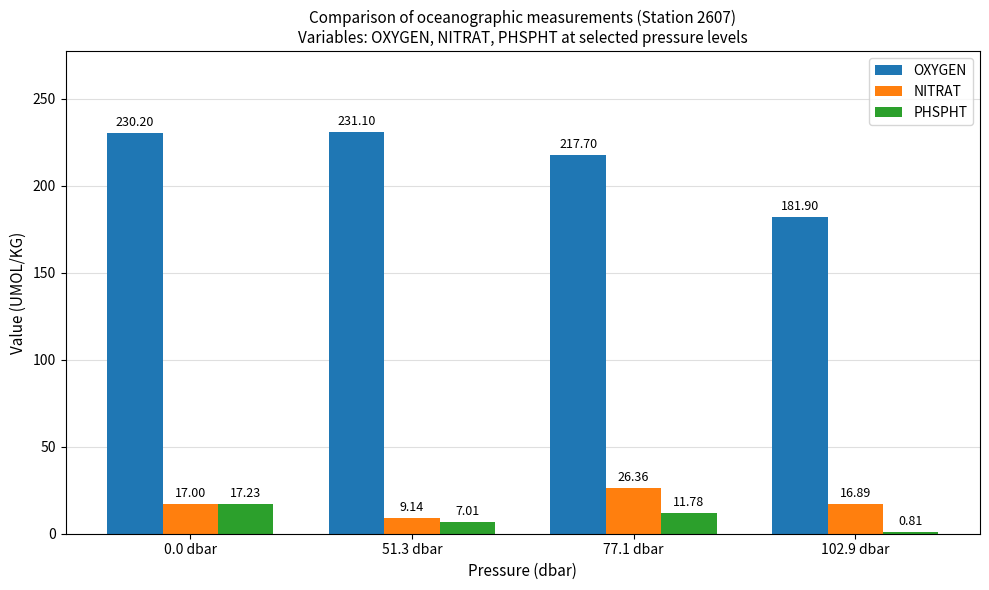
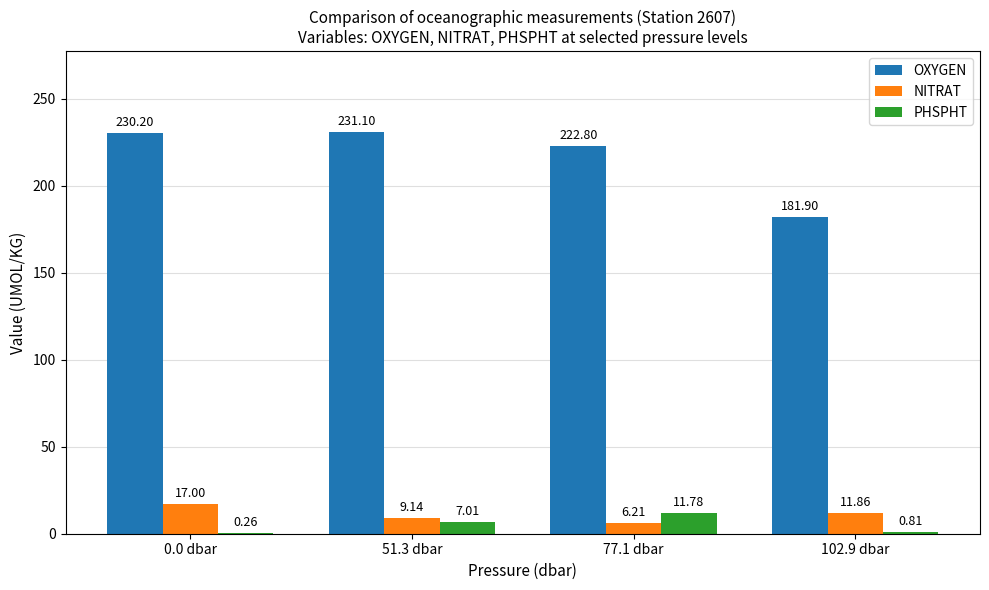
PHSPHT, 0.0 dbar: 17.23 -> 0.26
OXYGEN, 77.1 dbar: 217.70 -> 222.80
NITRAT, 77.1 dbar: 26.36 -> 6.21
NITRAT, 102.9 dbar: 16.89 -> 11.86
